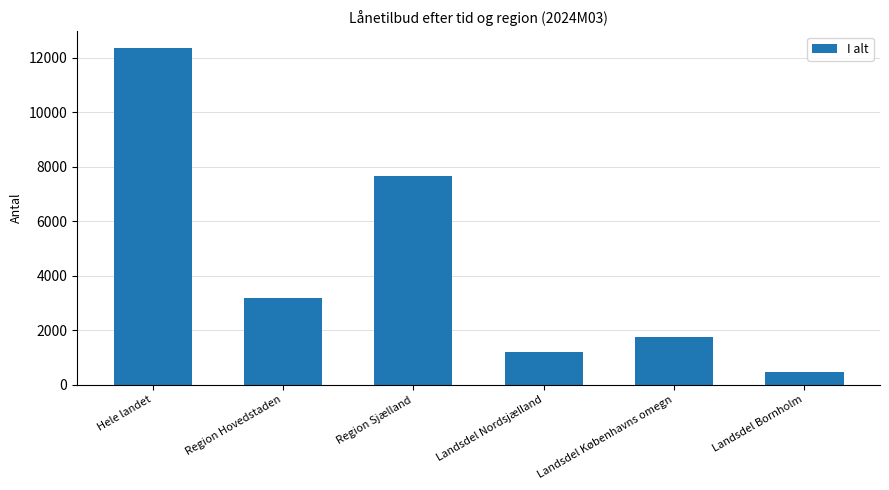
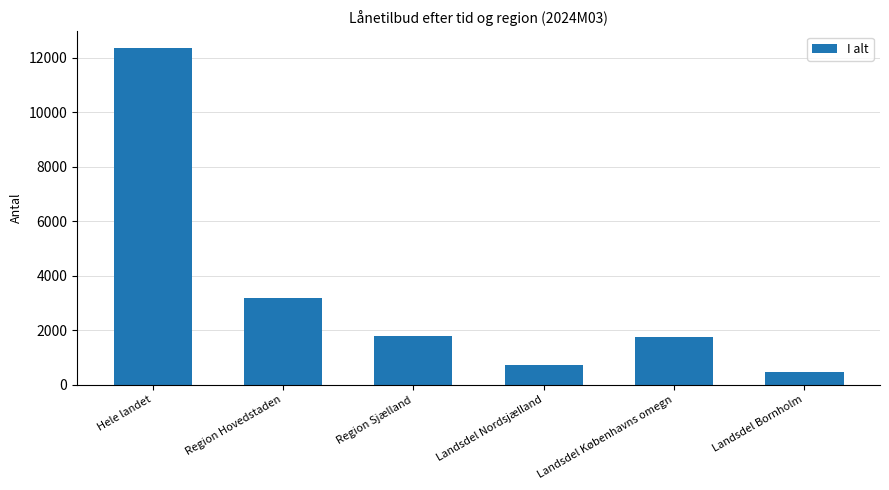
Region Sjælland: 7700 -> 1800
Landsdel Nordsjælland: 1200 -> 700
